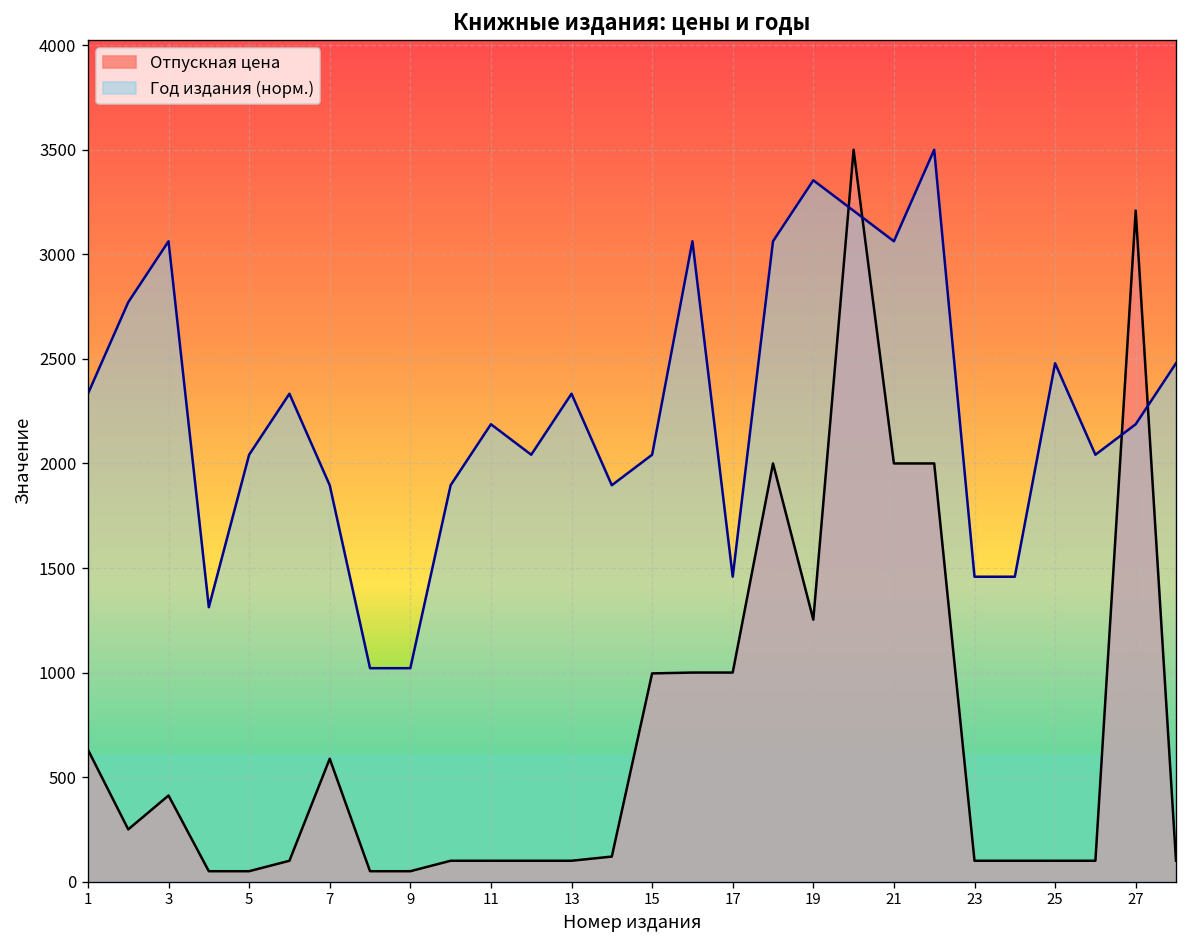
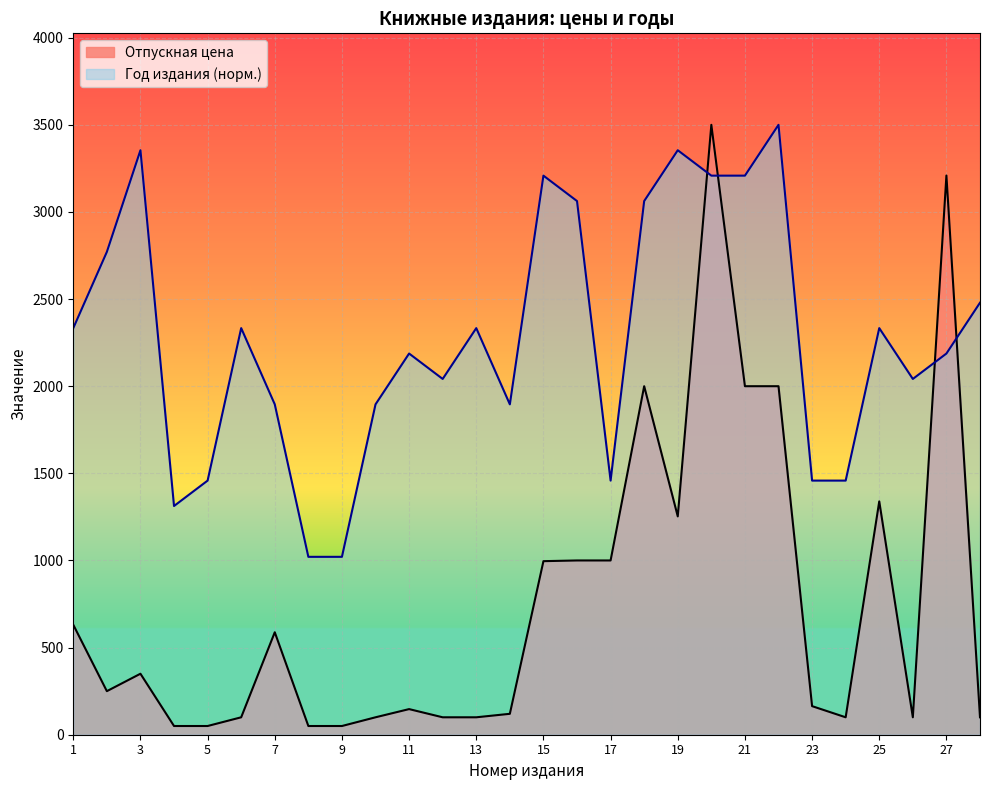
Отпускная цена, 3: 410 -> 350
Год издания (норм.), 3: 3060 -> 3350
Год издания (норм.), 5: 2040 -> 1460
Отпускная цена, 11: 100 -> 150
Год издания (норм.), 15: 2040 -> 3210
Год издания (норм.), 21: 3060 -> 3210
Отпускная цена, 23: 100 -> 160
Отпускная цена, 25: 100 -> 1340
Год издания (норм.), 25: 2480 -> 2330
